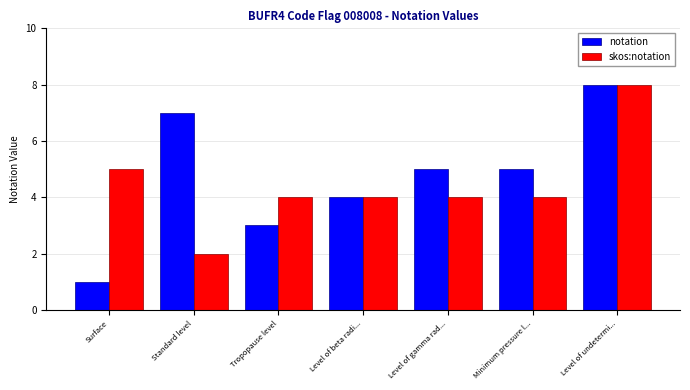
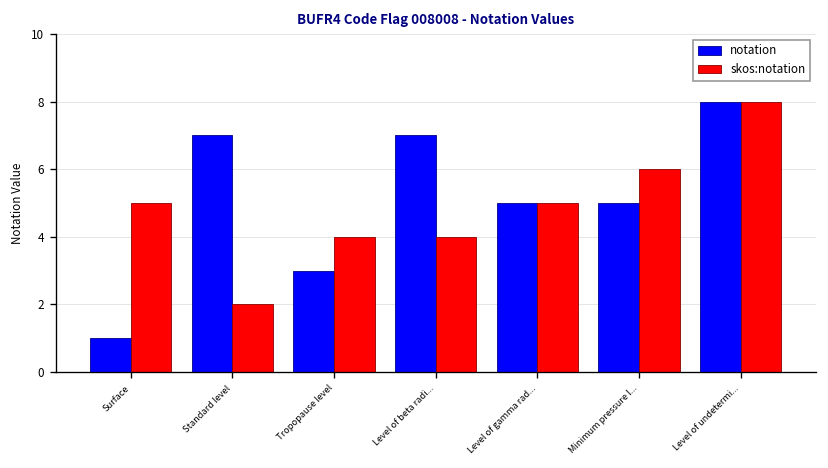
notation, Level of beta radi...: 4 -> 7
skos:notation, Level of gamma rad...: 4 -> 5
skos:notation, Minimum pressure l...: 4 -> 6
